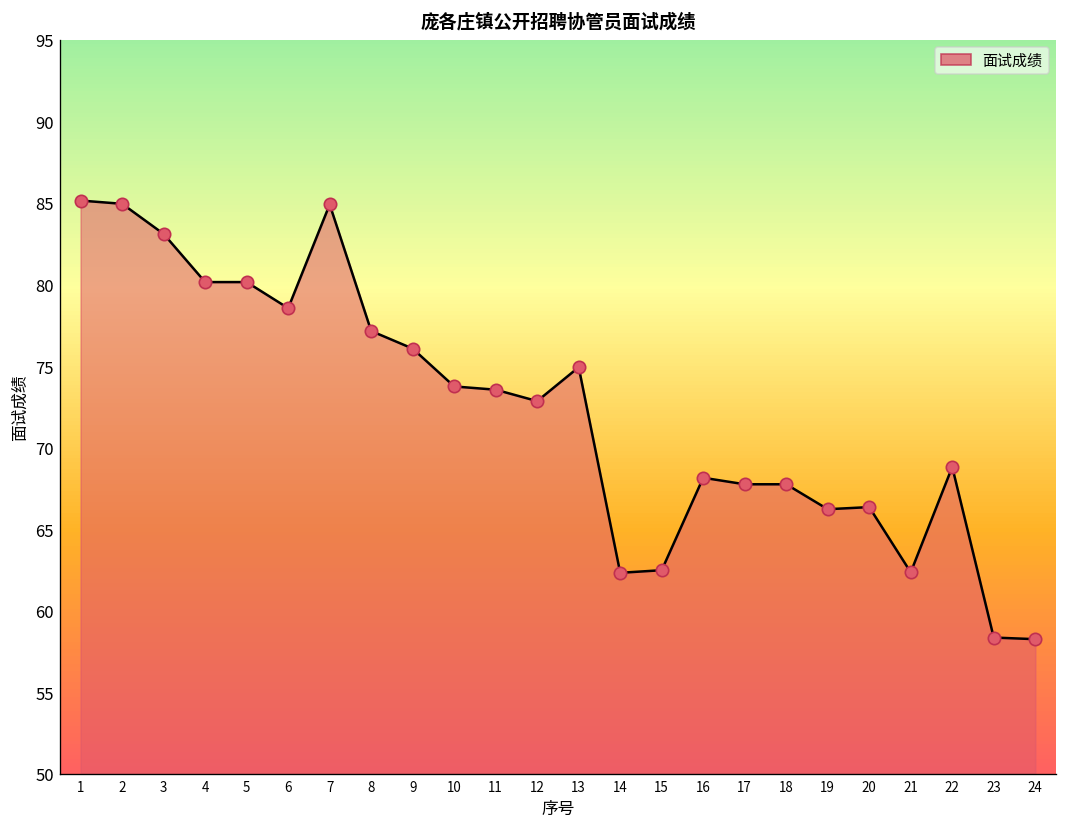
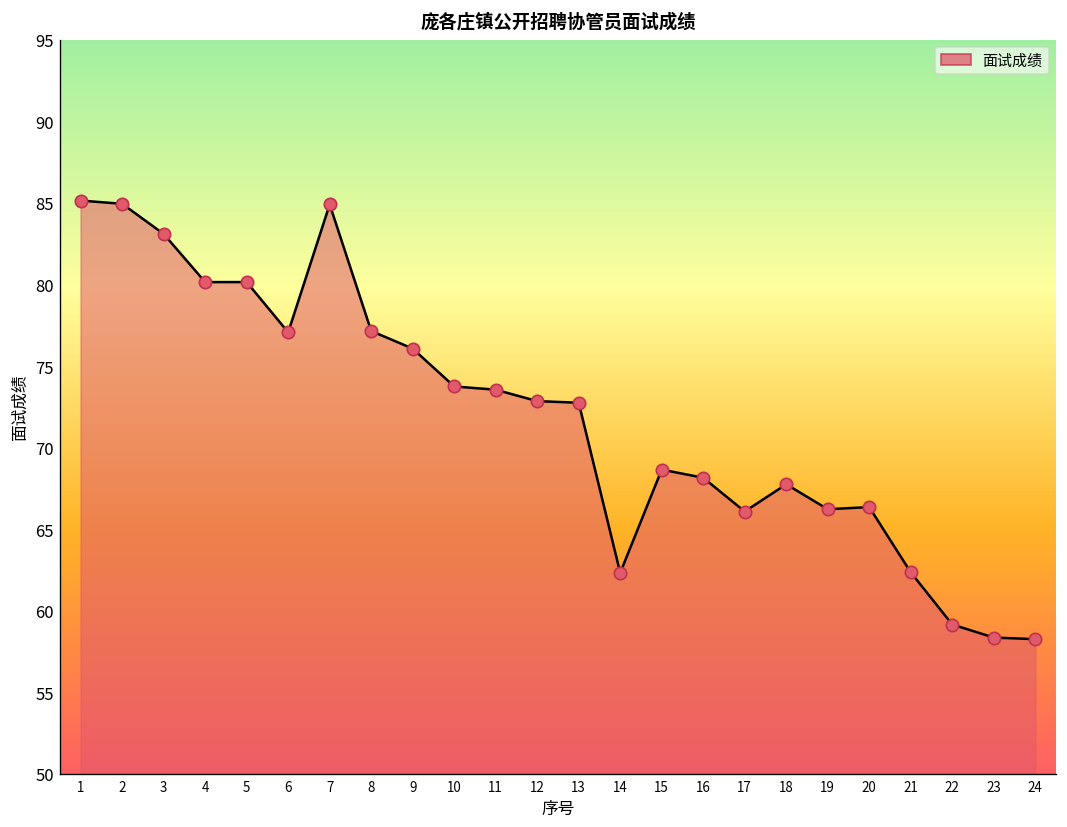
6: 78.6 -> 77.1
13: 74.9 -> 72.8
15: 62.5 -> 68.7
17: 67.8 -> 66.1
22: 68.8 -> 59.2
